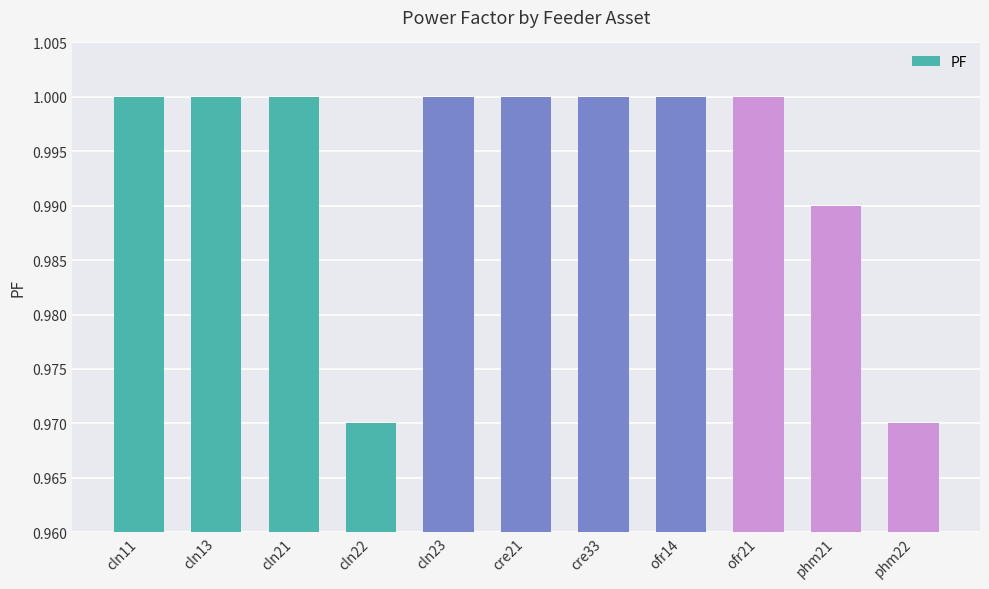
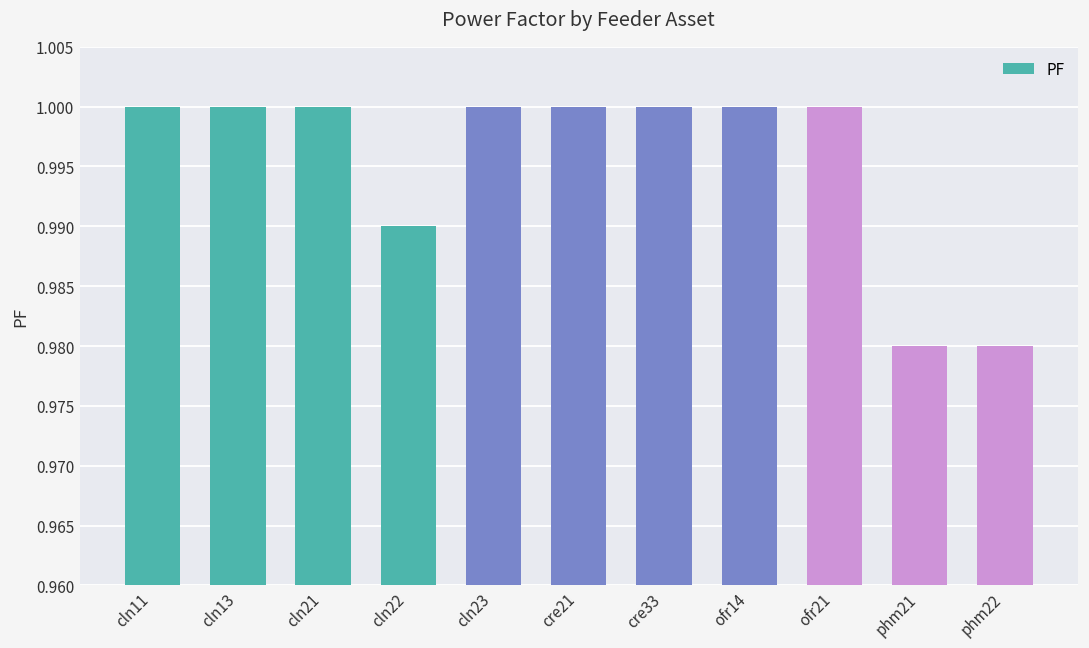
cln22: 0.97 -> 0.99
phm21: 0.99 -> 0.98
phm22: 0.97 -> 0.98
